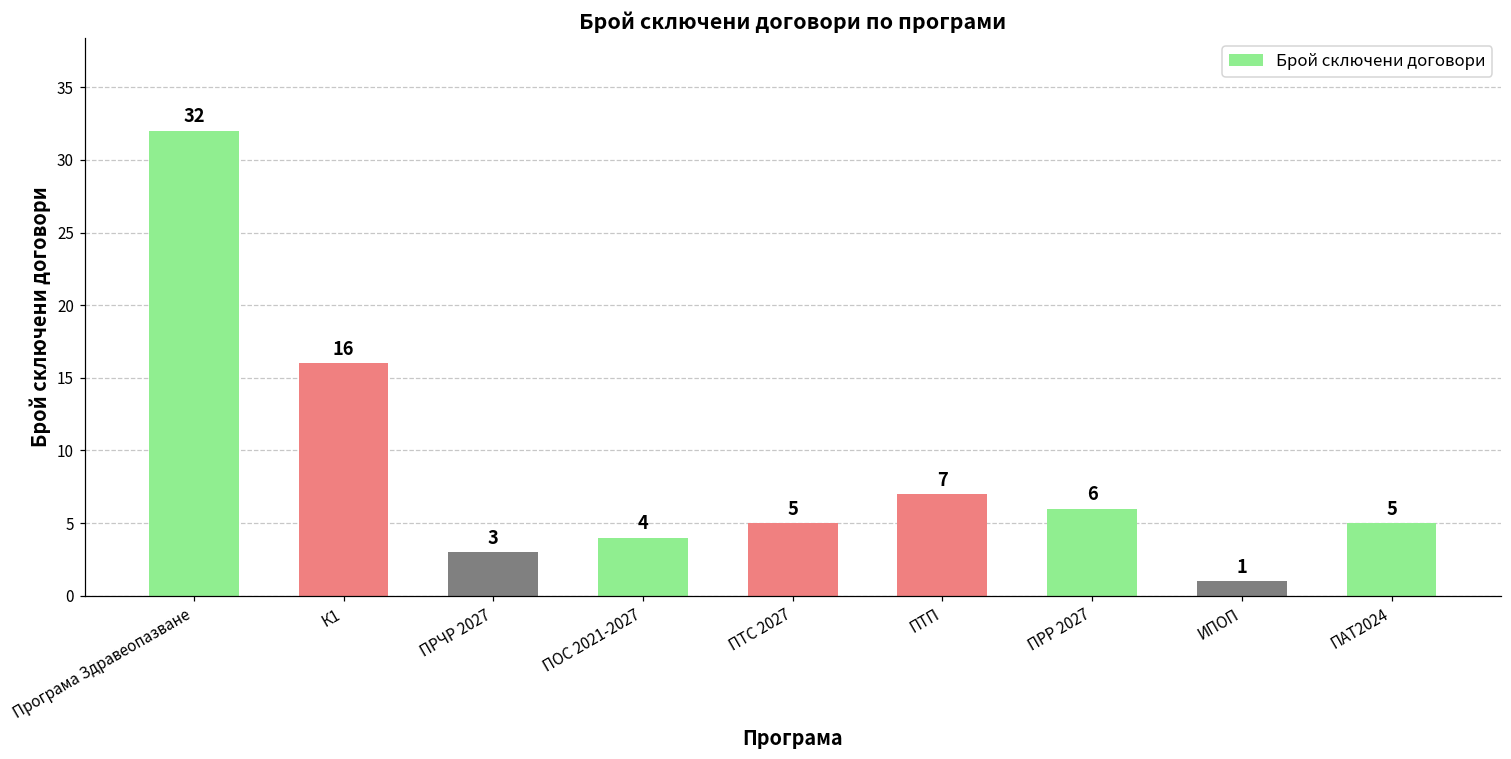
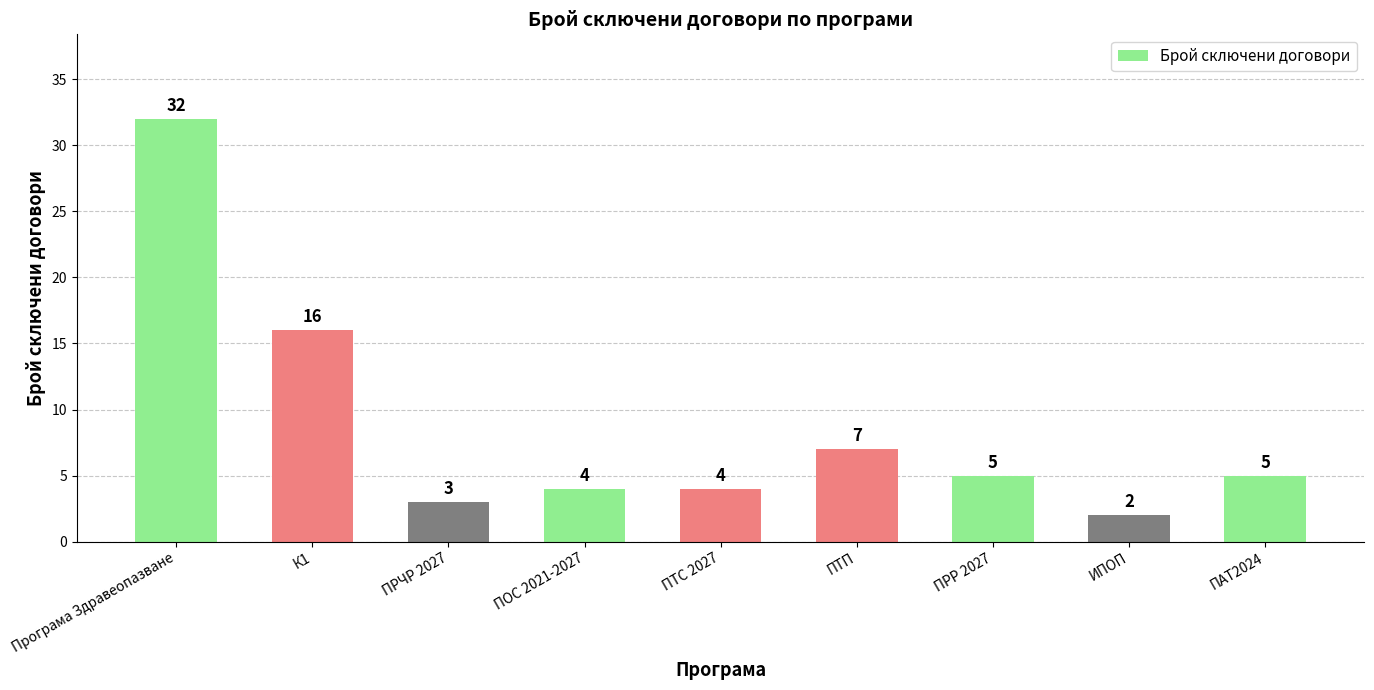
ПТС 2027: 5 -> 4
ПРР 2027: 6 -> 5
ИПОП: 1 -> 2
